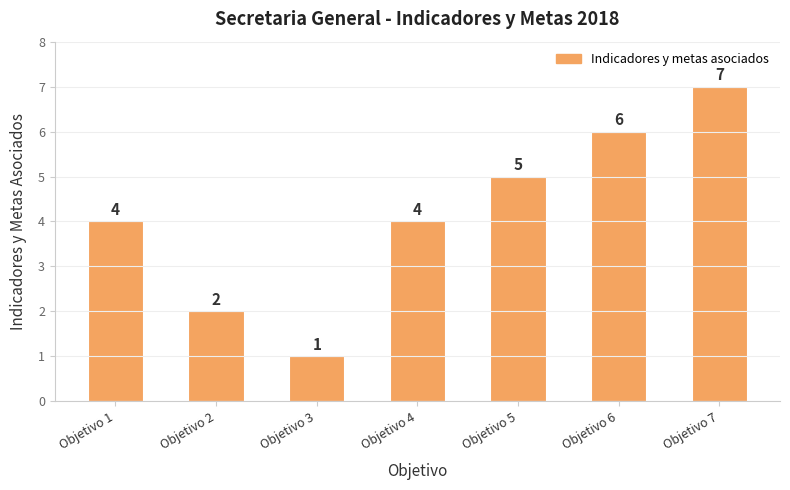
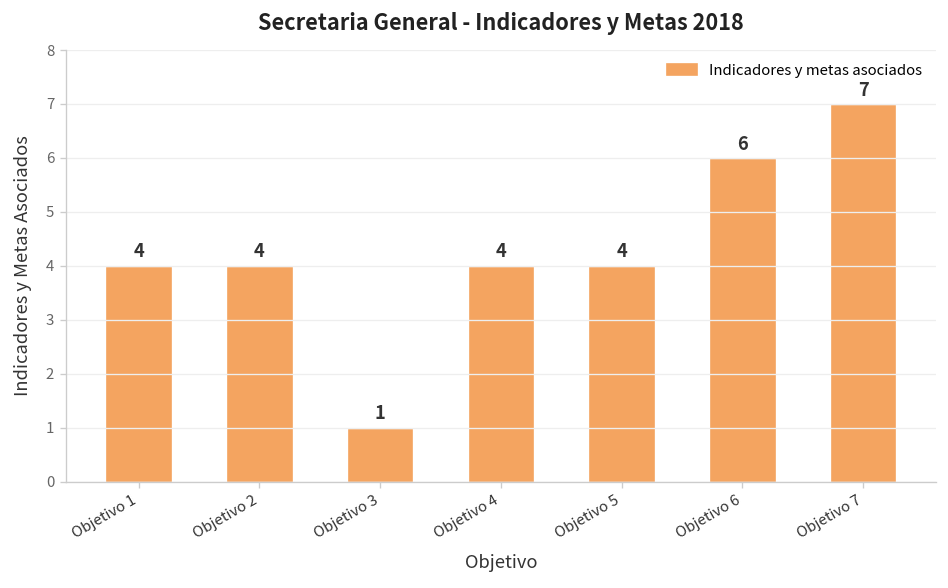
Objetivo 2: 2 -> 4
Objetivo 5: 5 -> 4
